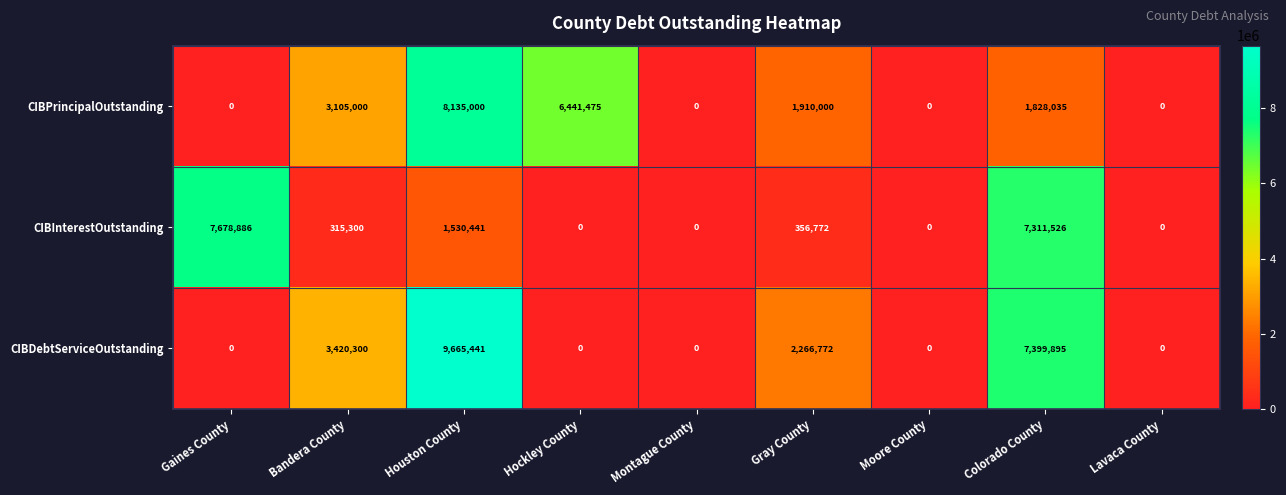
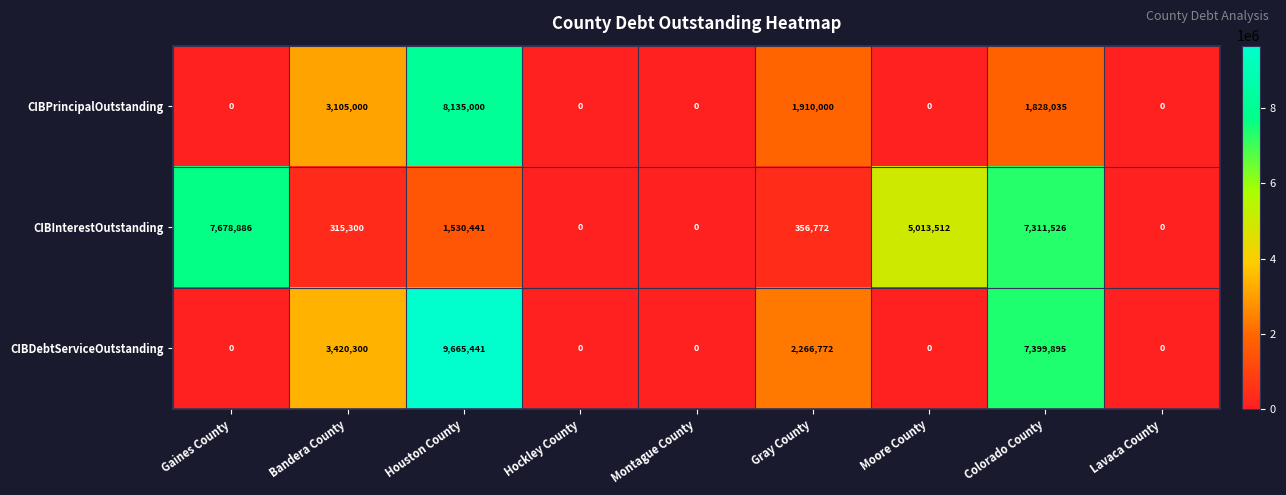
CIBPrincipalOutstanding, Hockley County: 6,441,475 -> 0
CIBInterestOutstanding, Moore County: 0 -> 5,013,512
